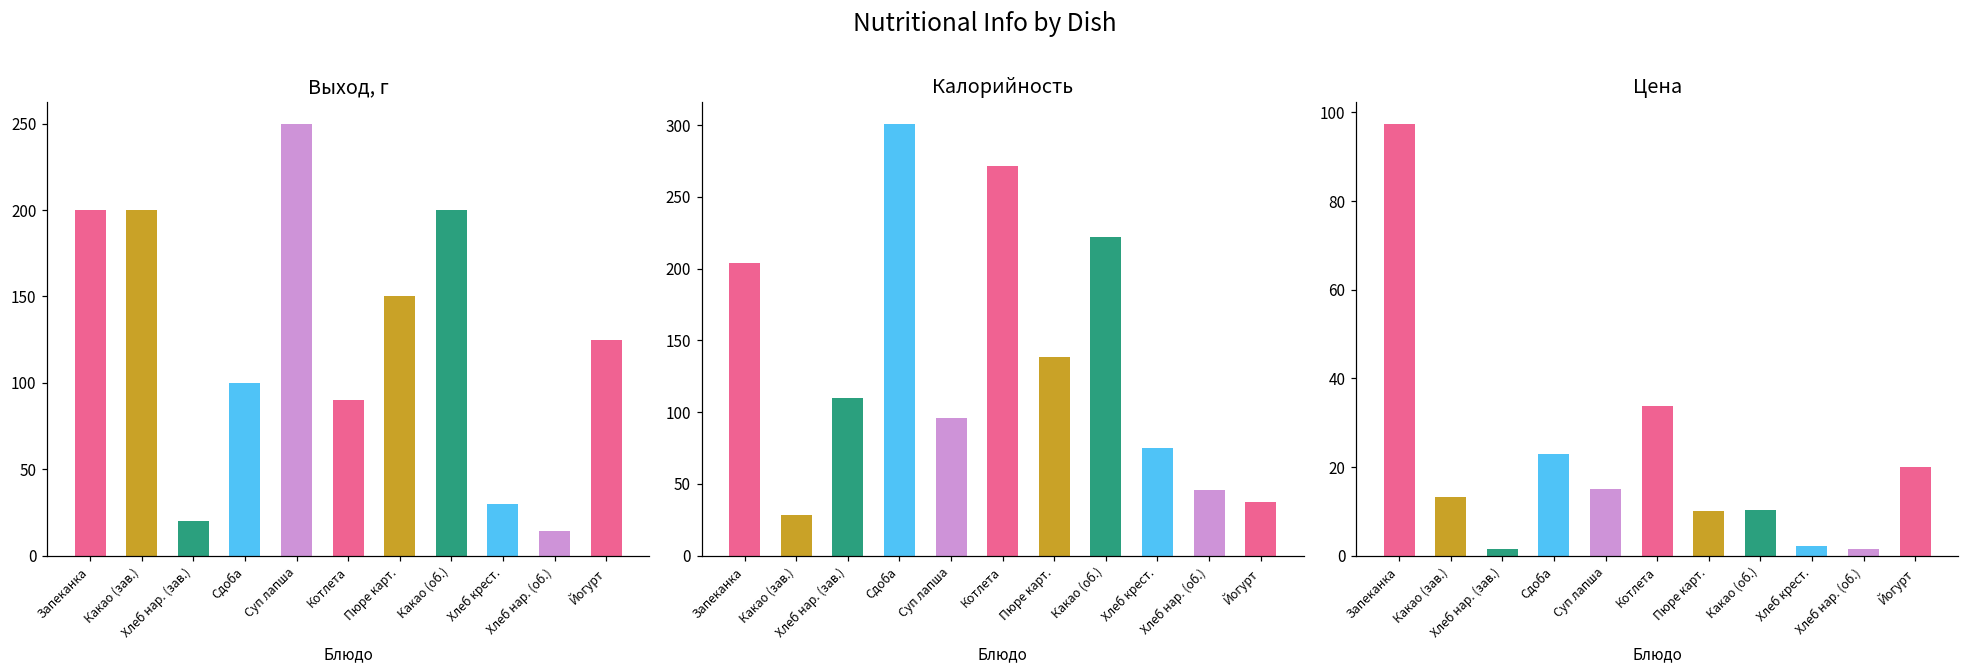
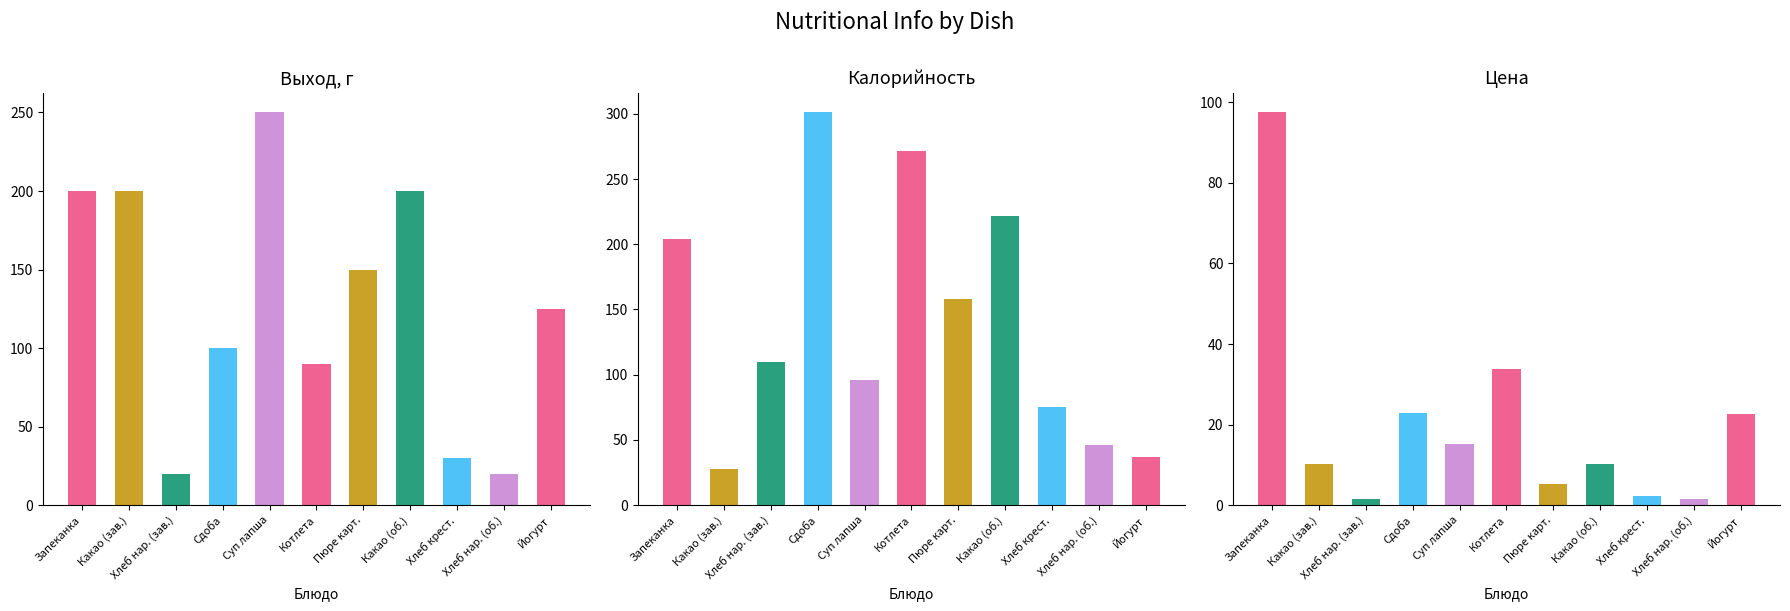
Выход, г, Хлеб нар. (об.): 14 -> 20
Калорийность, Пюре карт.: 139 -> 158
Цена, Какао (зав.): 13 -> 10
Цена, Пюре карт.: 10 -> 5
Цена, Йогурт: 20 -> 23
